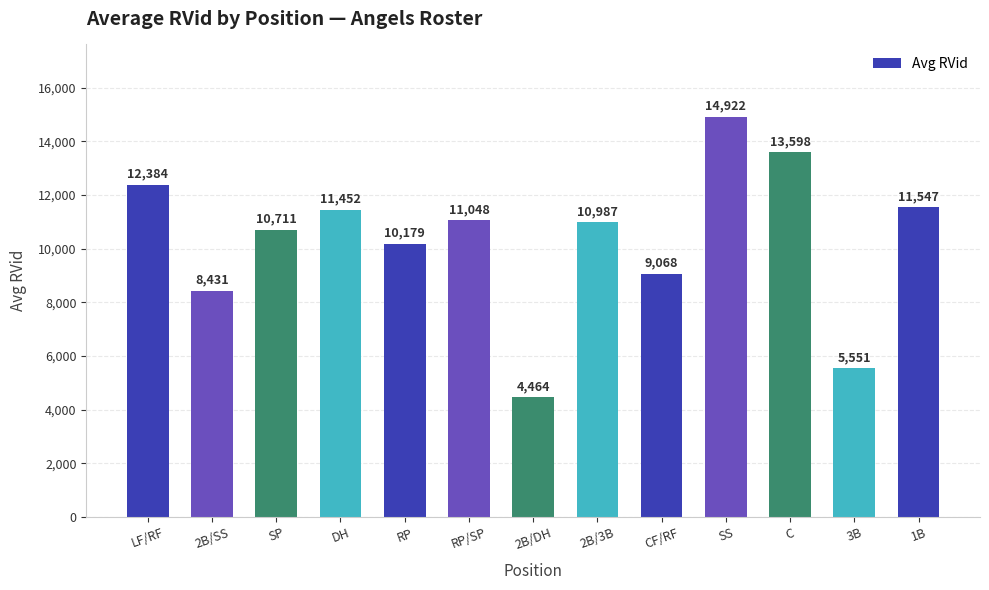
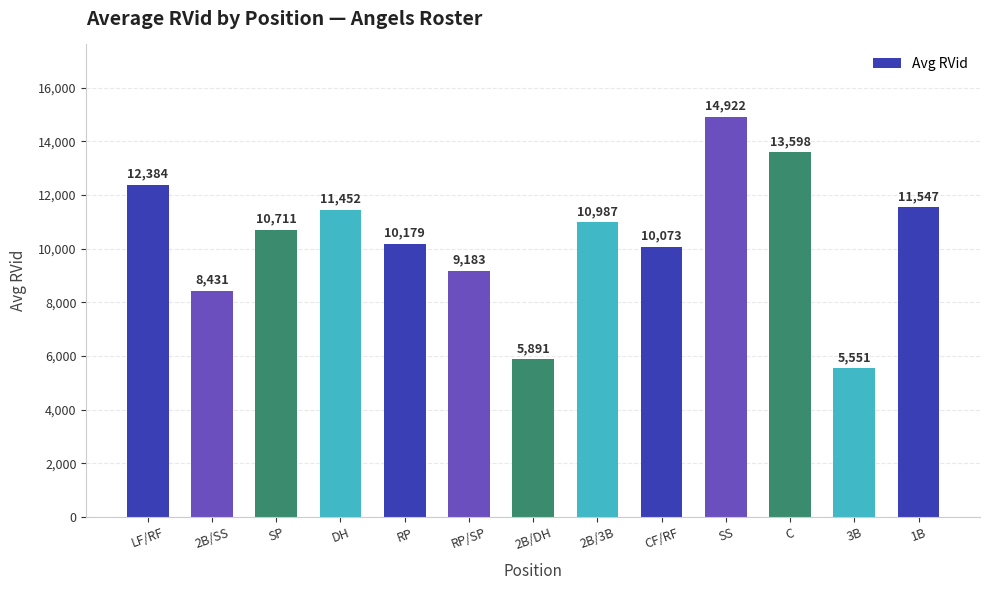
RP/SP: 11,048 -> 9,183
2B/DH: 4,464 -> 5,891
CF/RF: 9,068 -> 10,073
